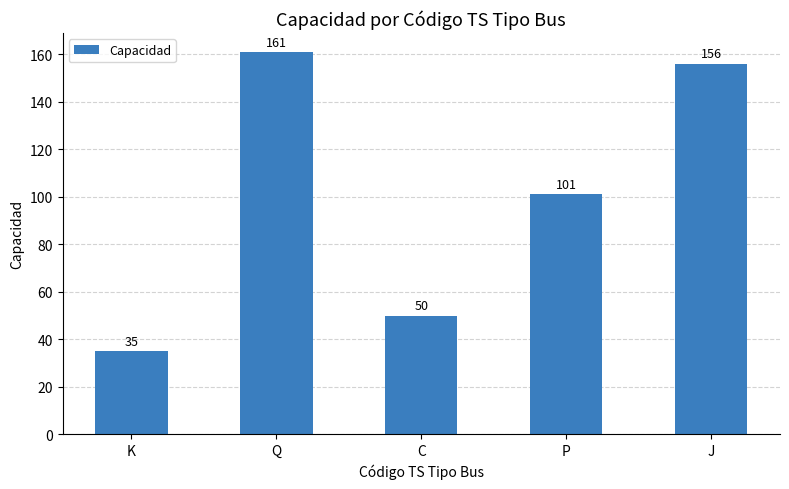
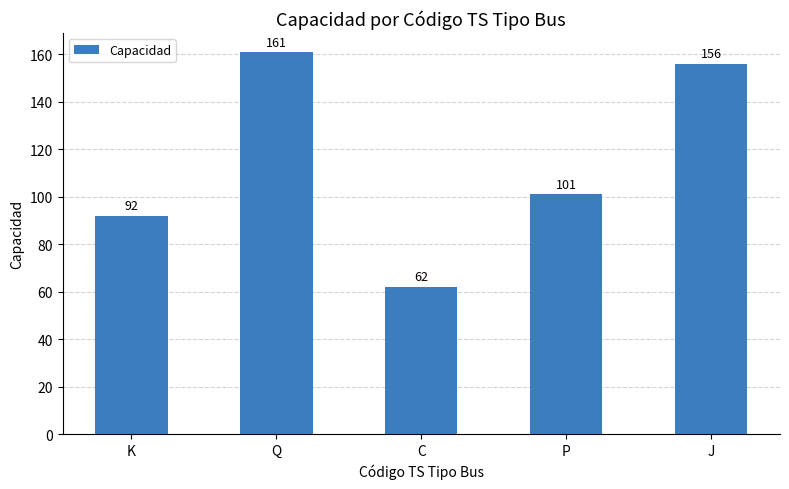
K: 35 -> 92
C: 50 -> 62
